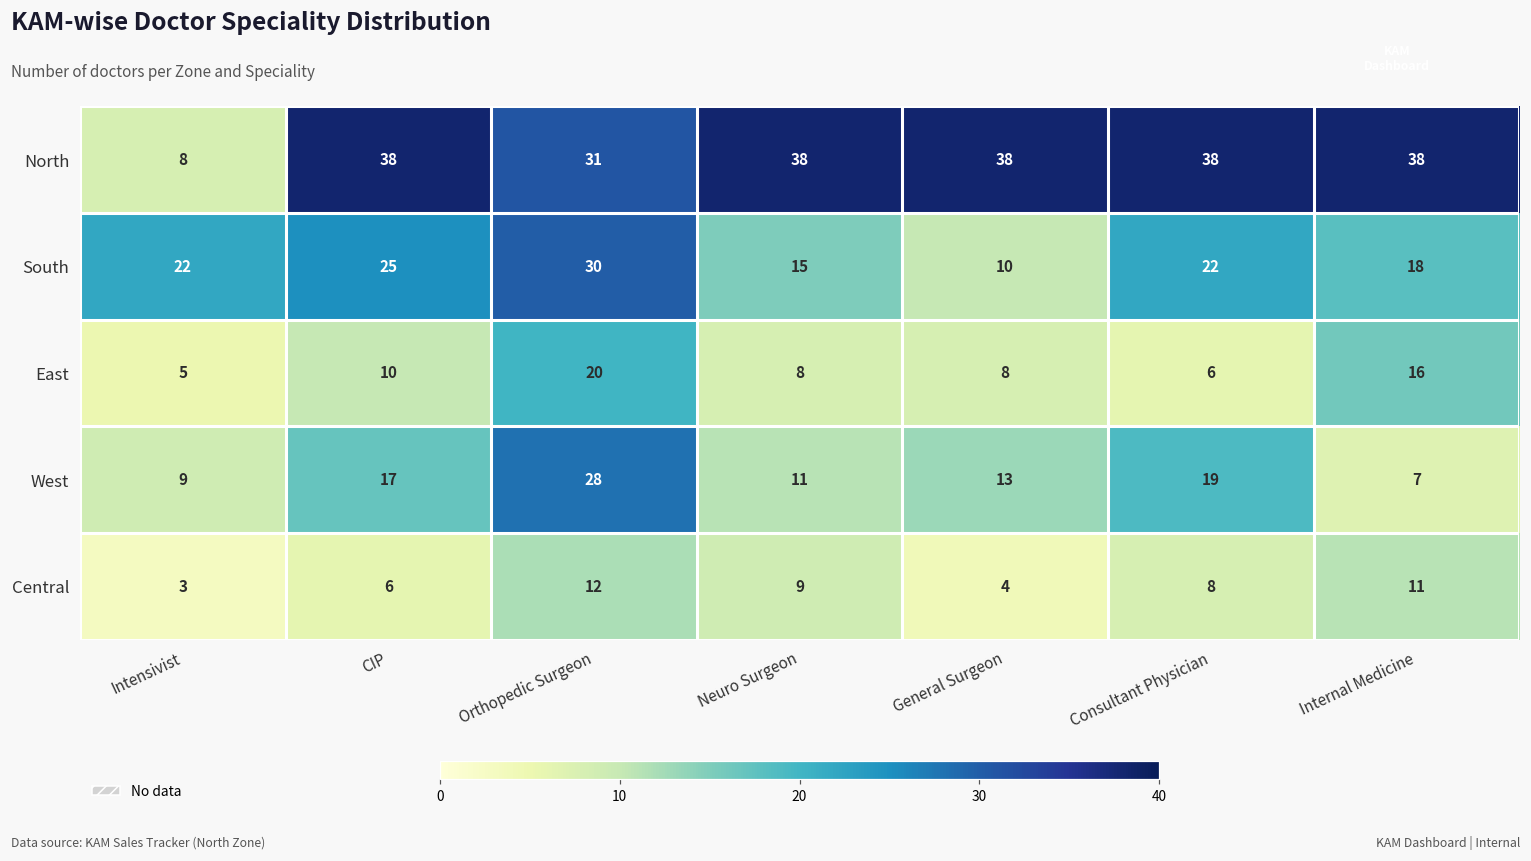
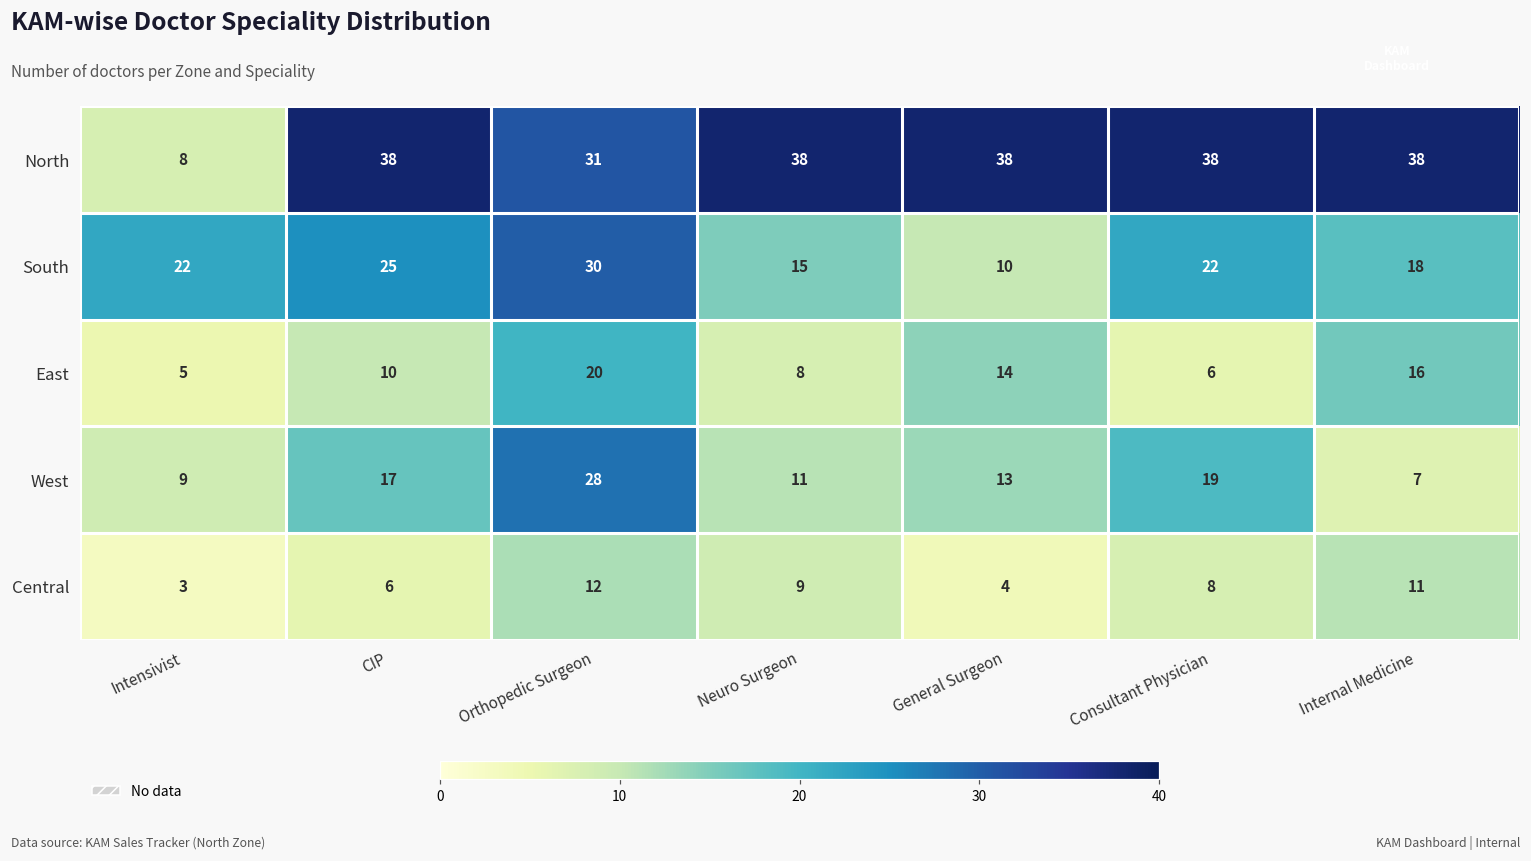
East, General Surgeon: 8 -> 14
